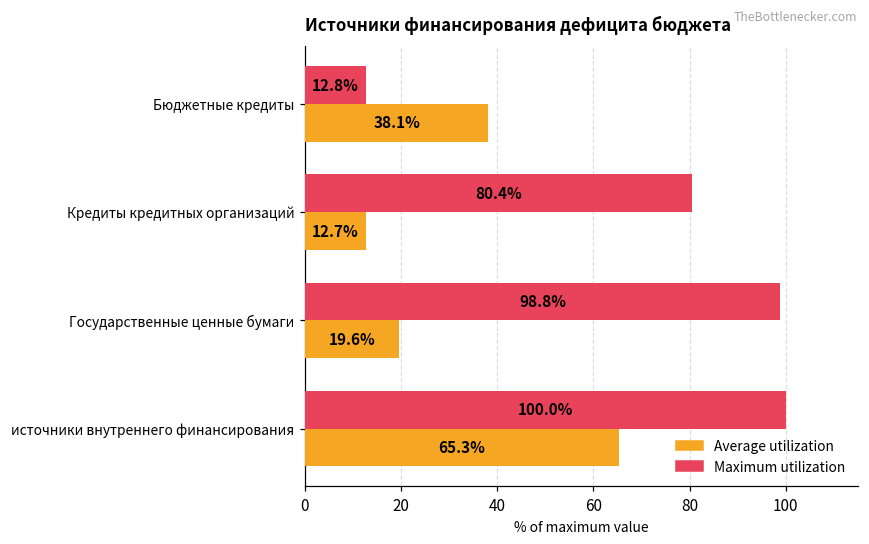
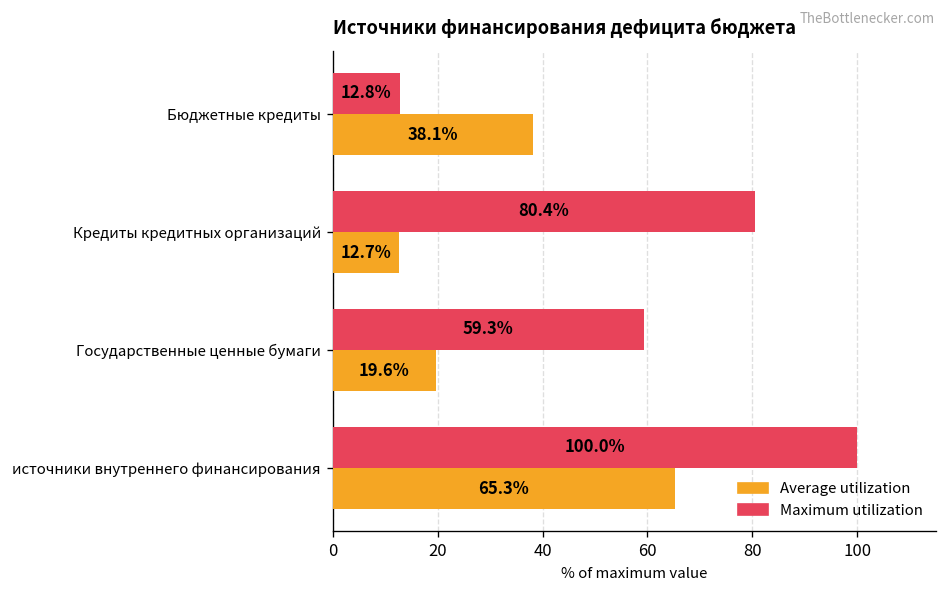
Maximum utilization, Государственные ценные бумаги: 98.8% -> 59.3%
